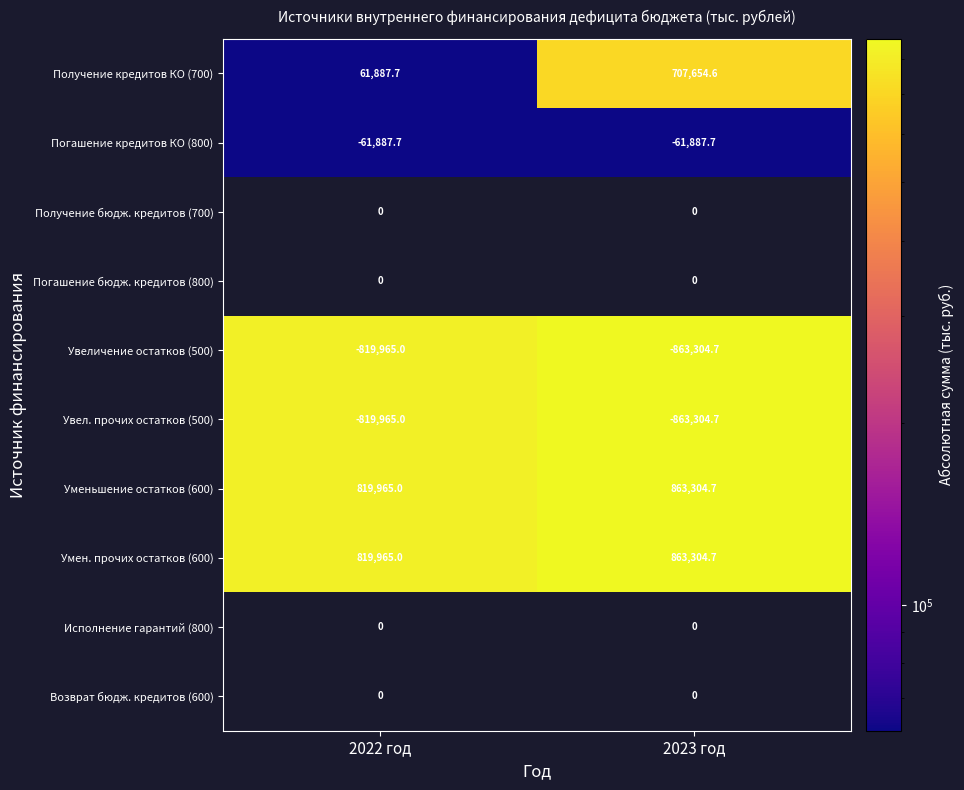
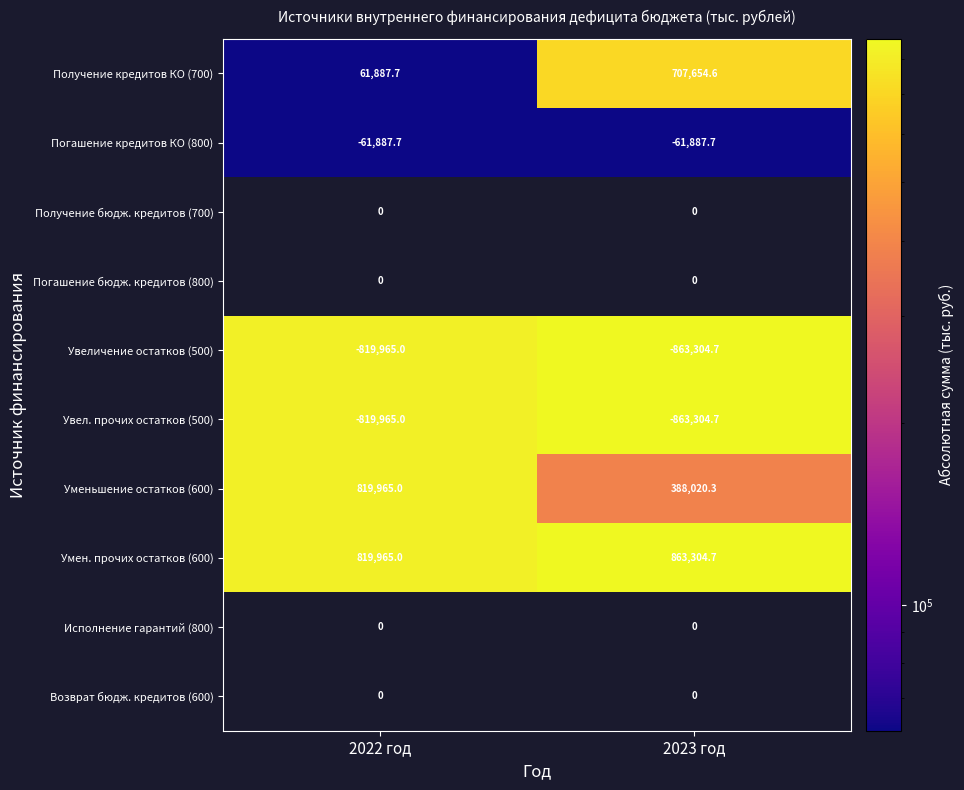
Уменьшение остатков (600), 2023 год: 863,304.7 -> 388,020.3
